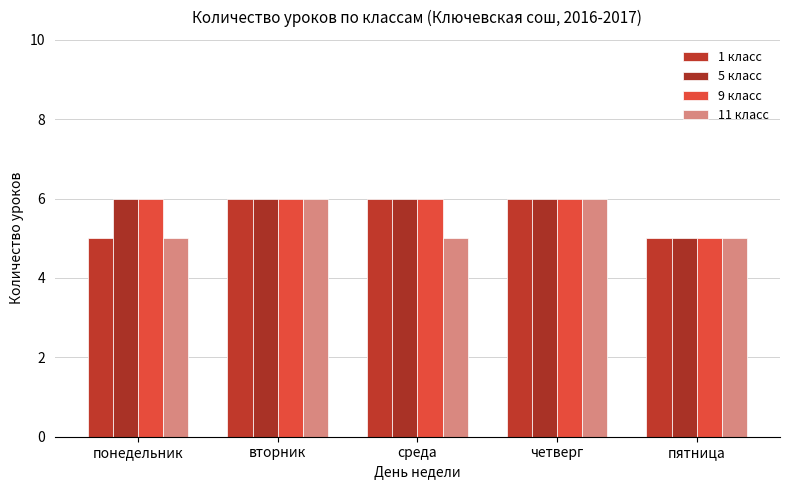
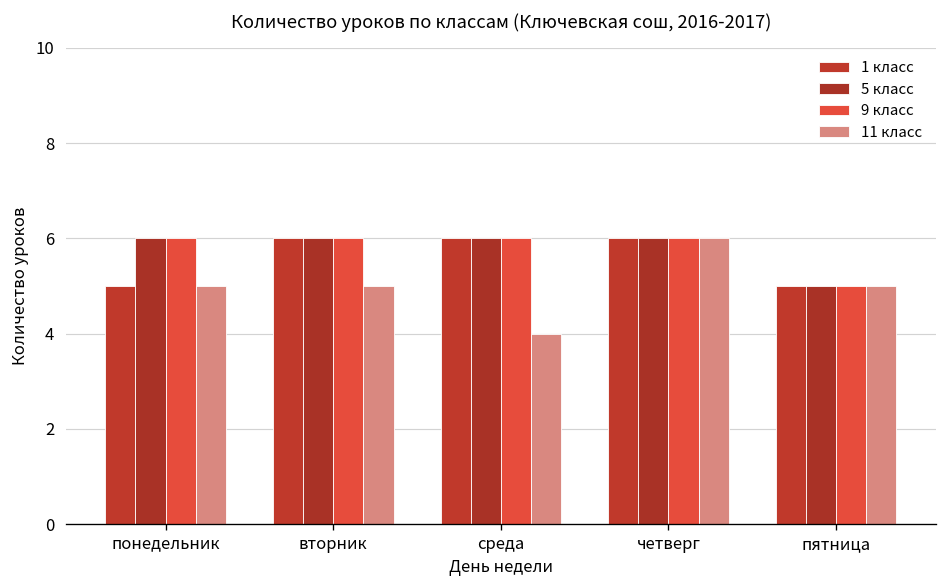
11 класс, вторник: 6 -> 5
11 класс, среда: 5 -> 4
